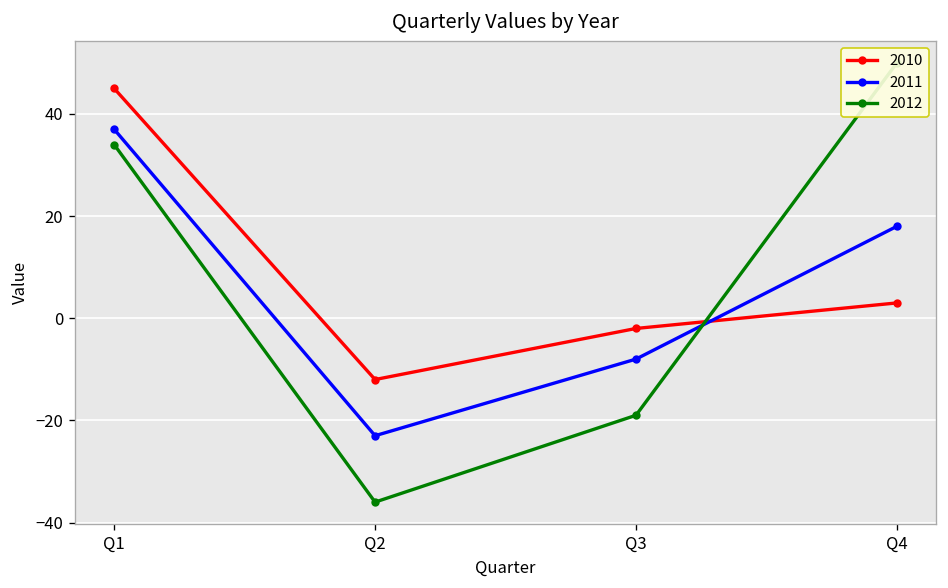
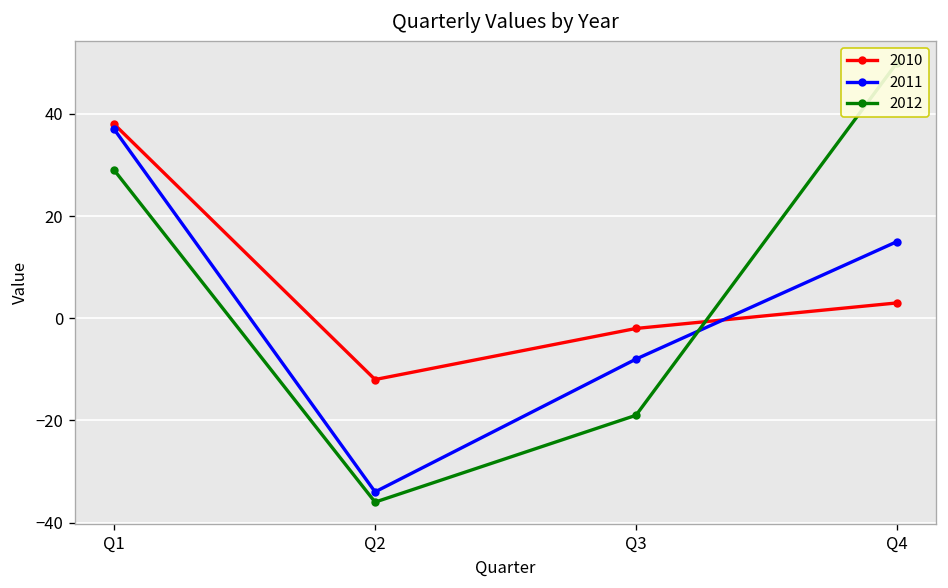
2010, Q1: 45 -> 38
2012, Q1: 34 -> 29
2011, Q2: -23 -> -34
2011, Q4: 18 -> 15
